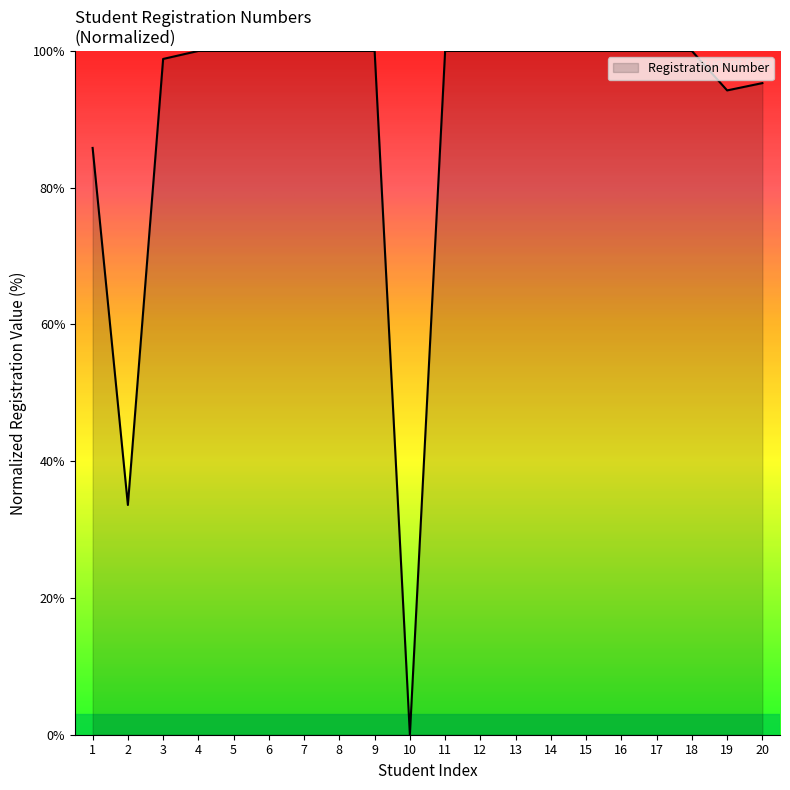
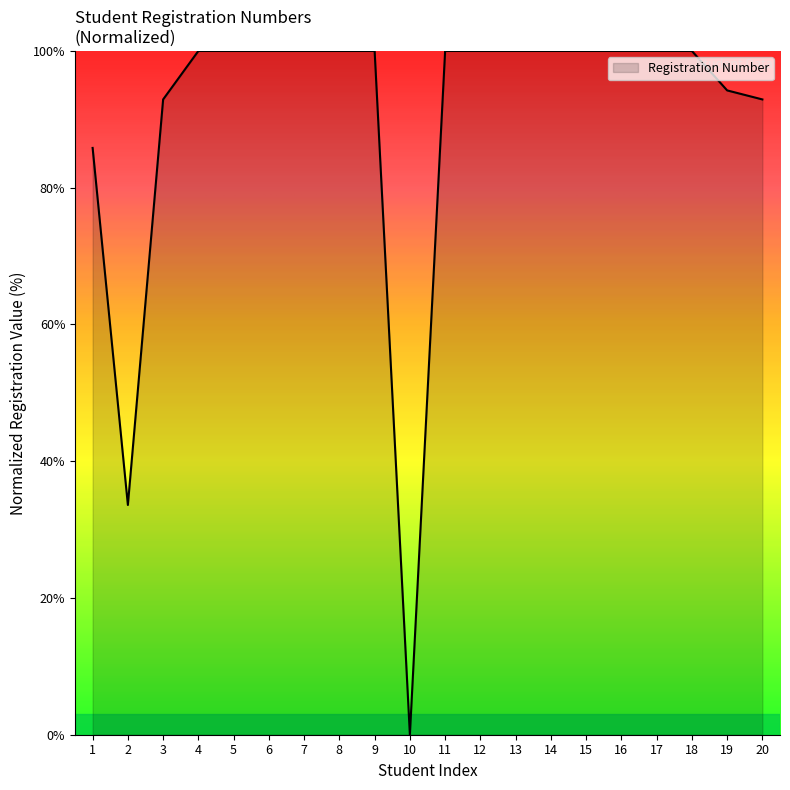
3: 99% -> 93%
20: 95% -> 93%
